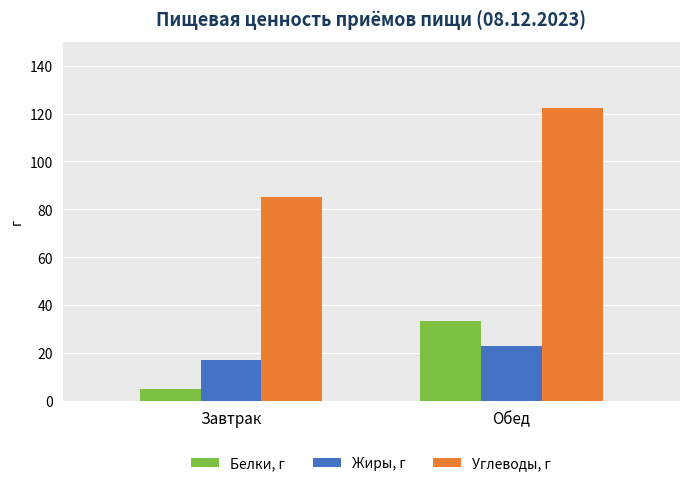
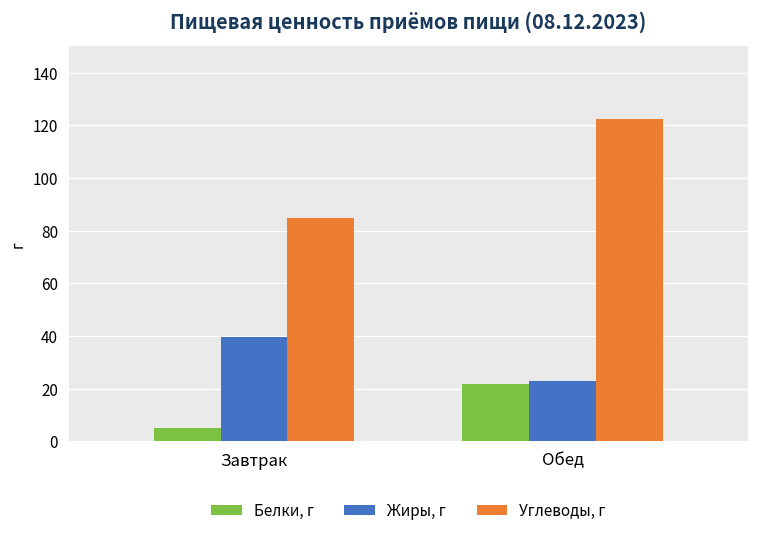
Жиры, г, Завтрак: 17 -> 40
Белки, г, Обед: 33 -> 22
